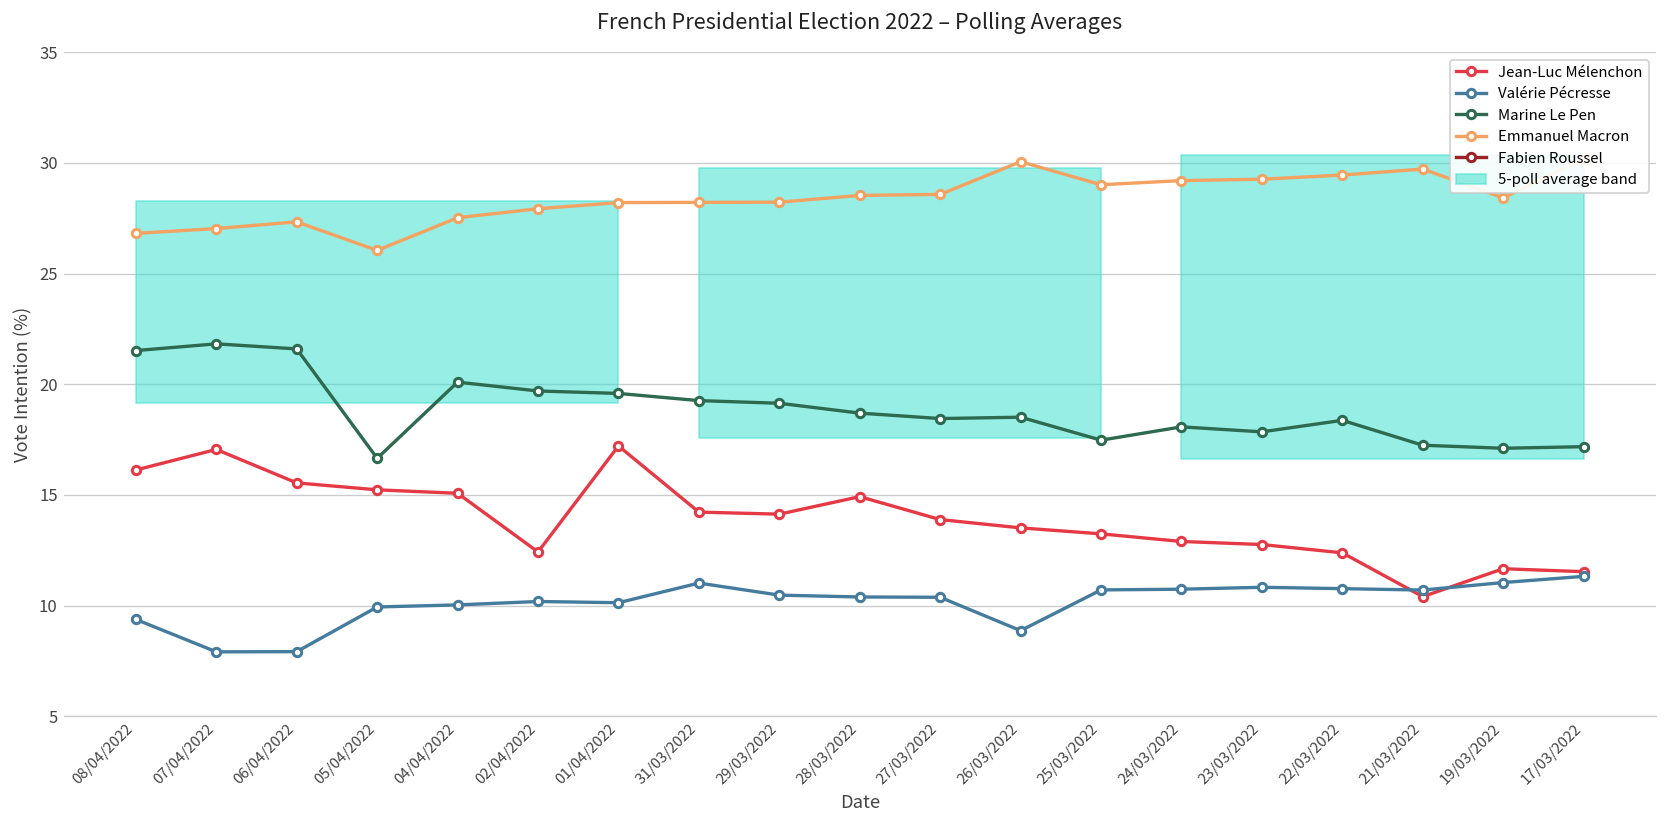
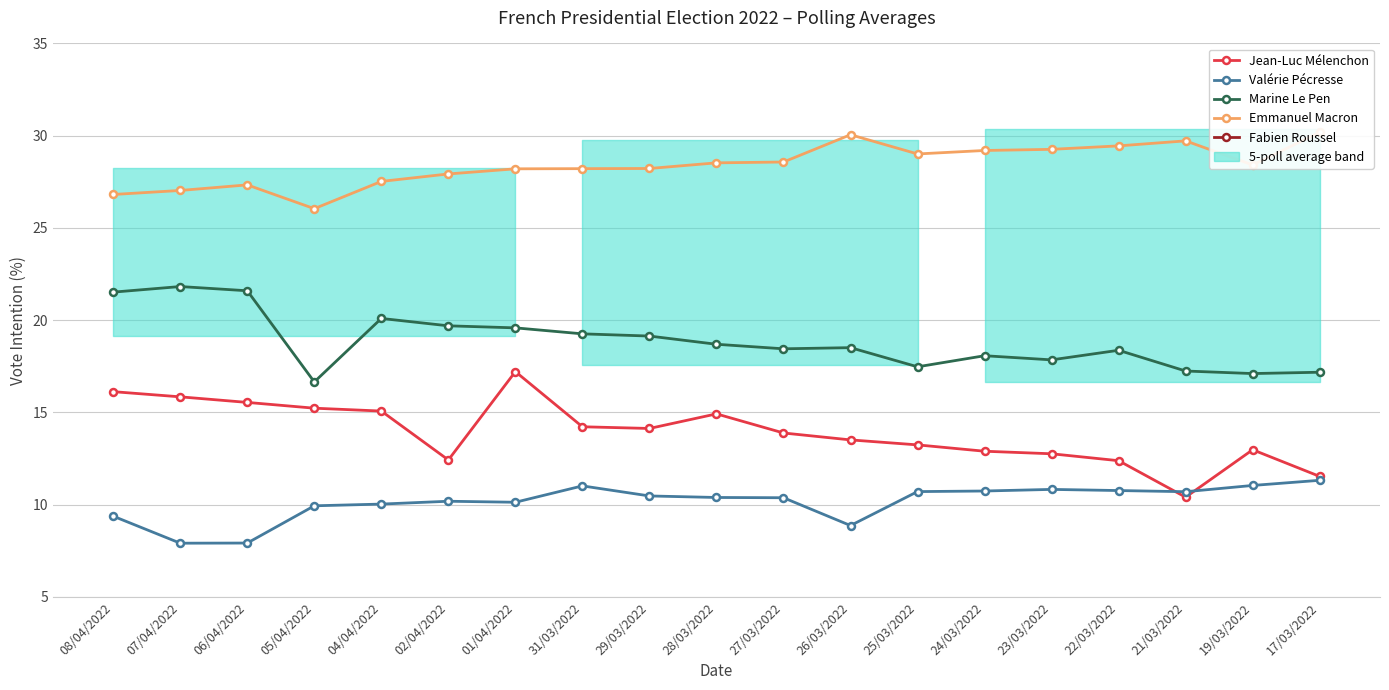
Jean-Luc Mélenchon, 07/04/2022: 17.1 -> 15.8
Jean-Luc Mélenchon, 19/03/2022: 11.7 -> 13.0
